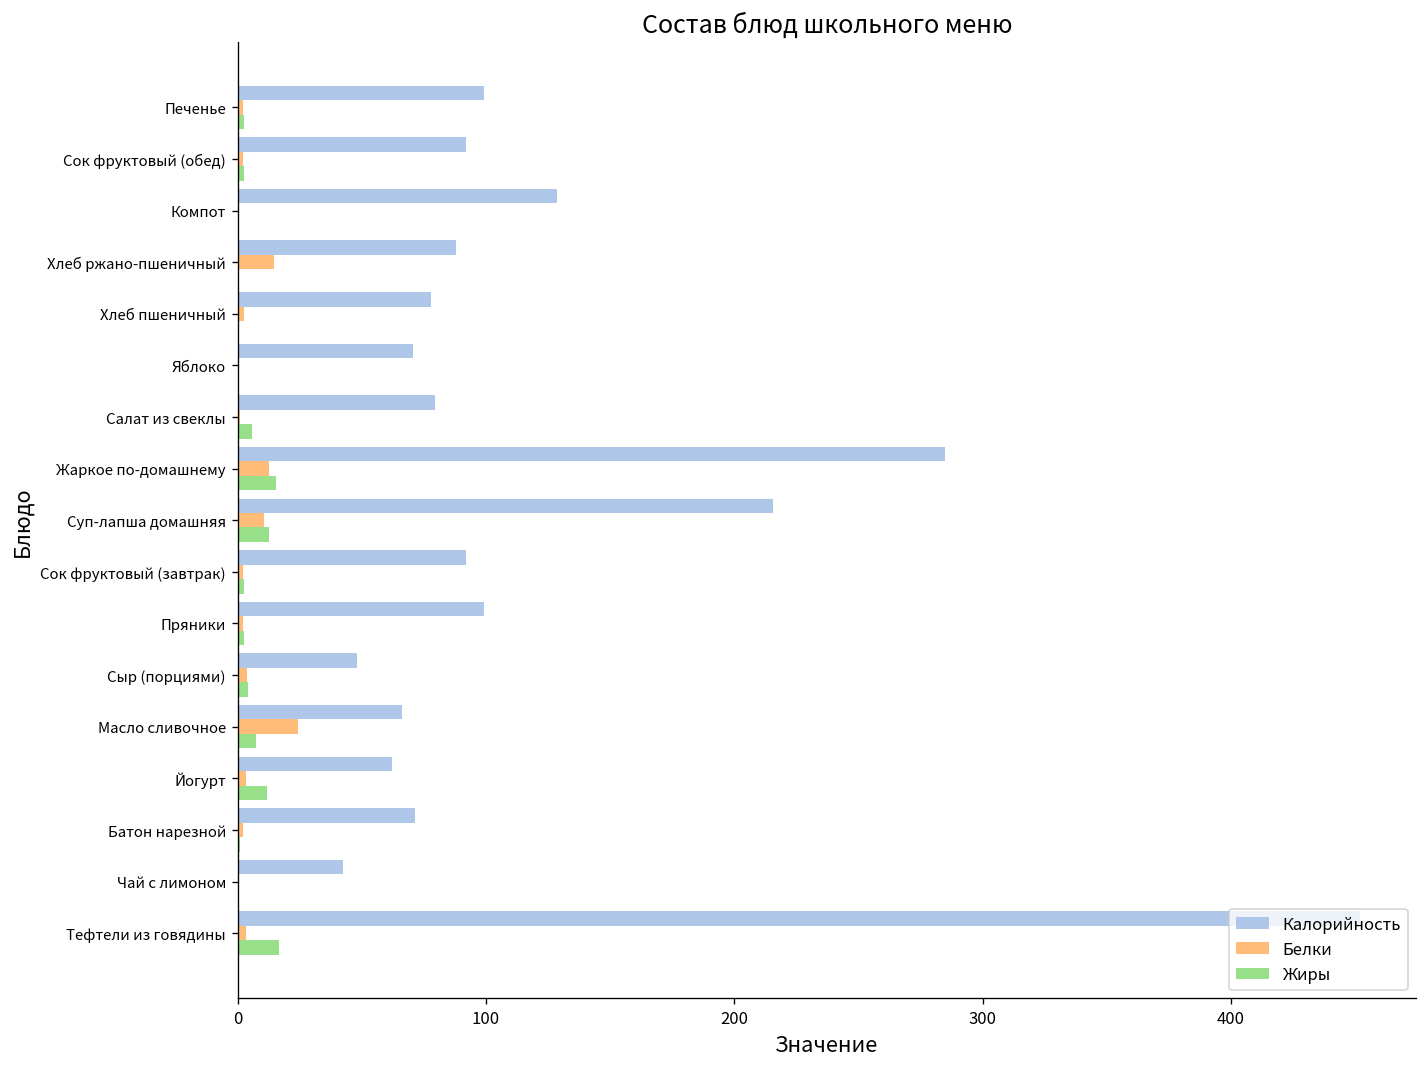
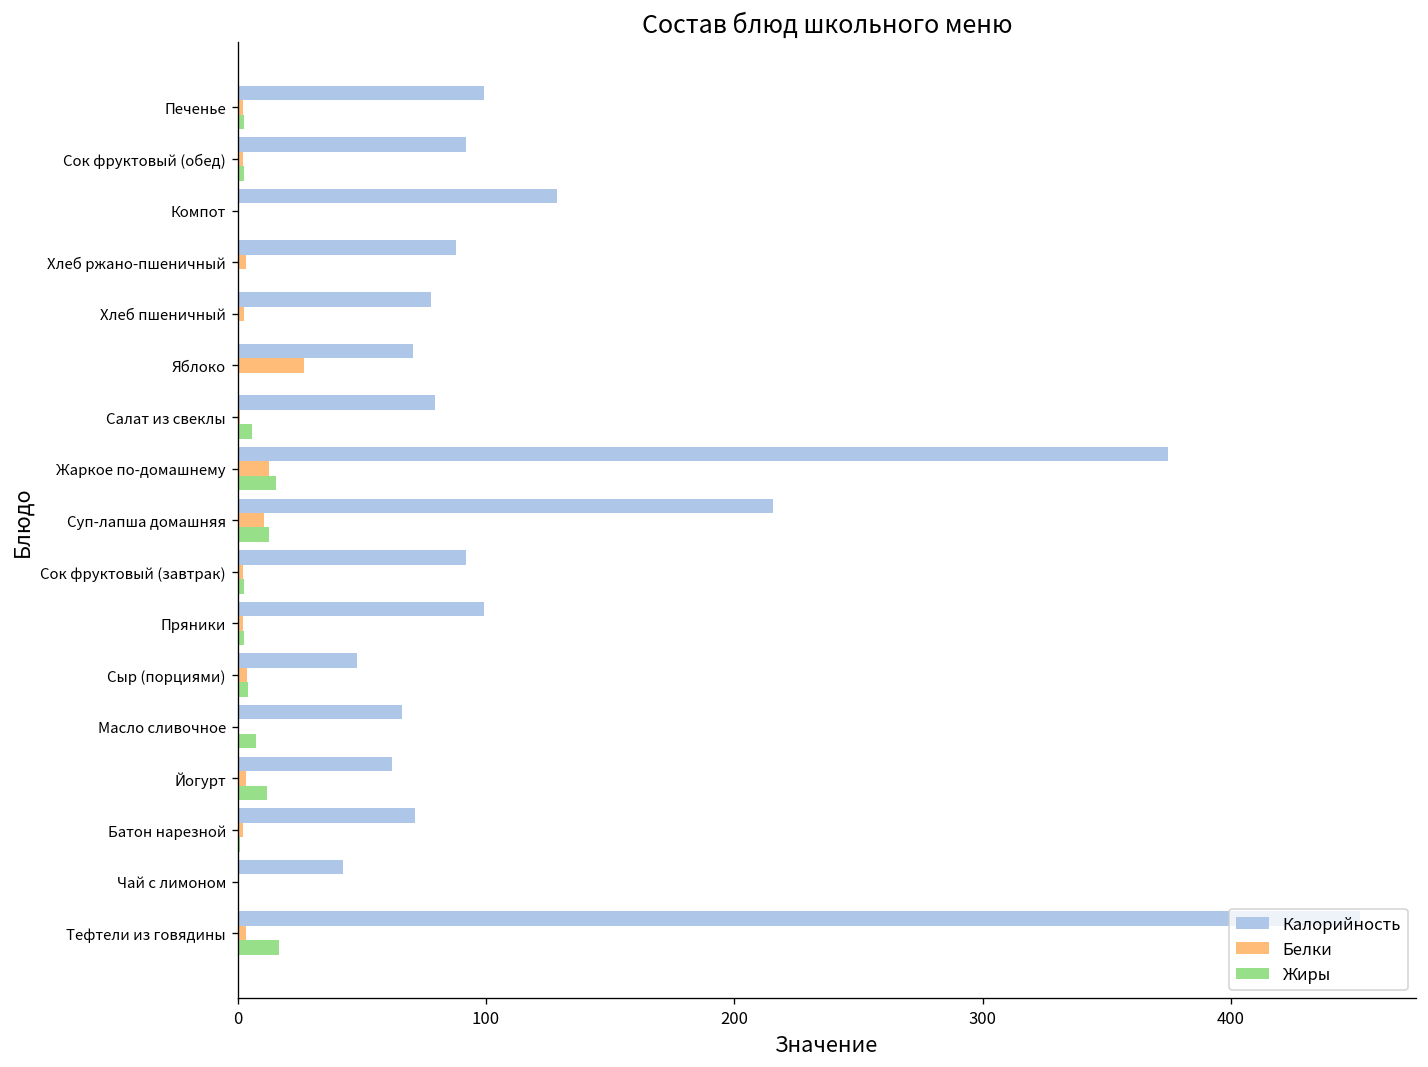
Белки, Хлеб ржано-пшеничный: 15 -> 3
Белки, Яблоко: 1 -> 27
Калорийность, Жаркое по-домашнему: 285 -> 374
Белки, Масло сливочное: 24 -> 0
